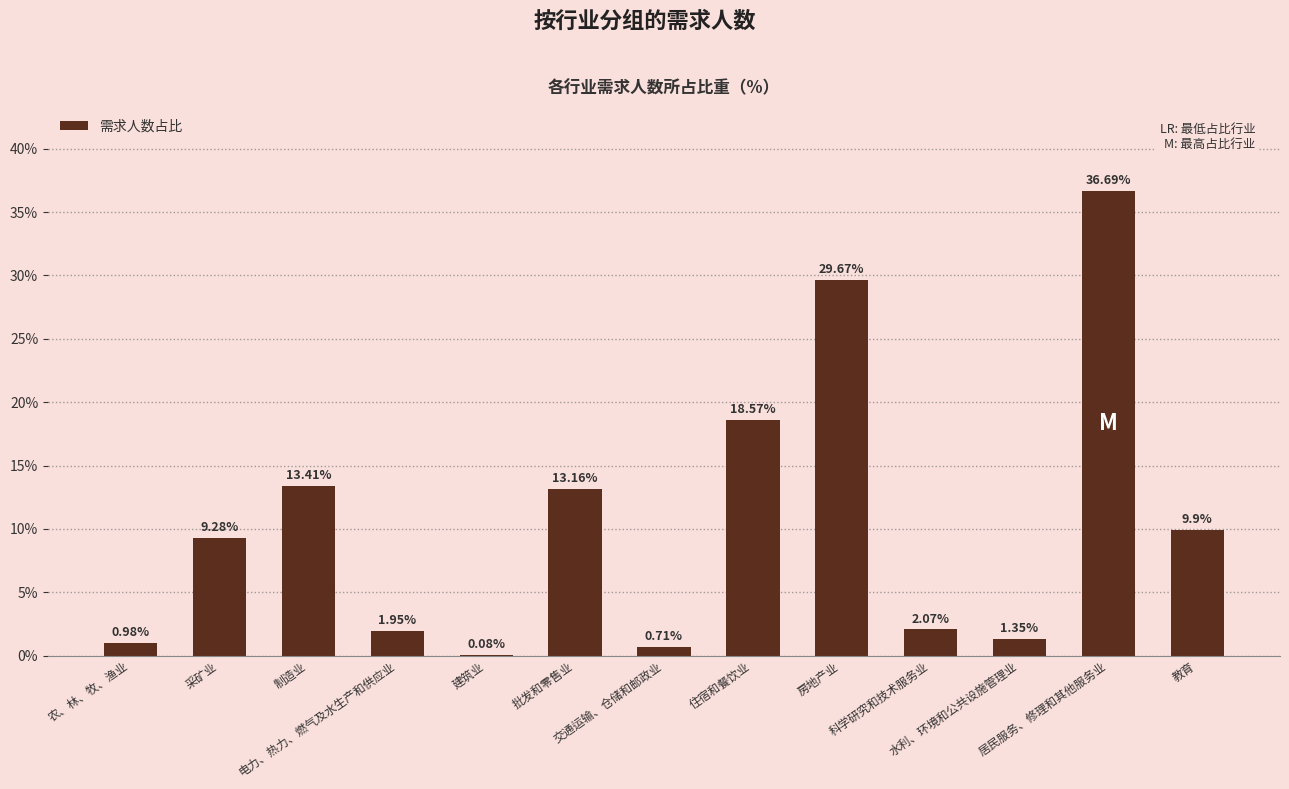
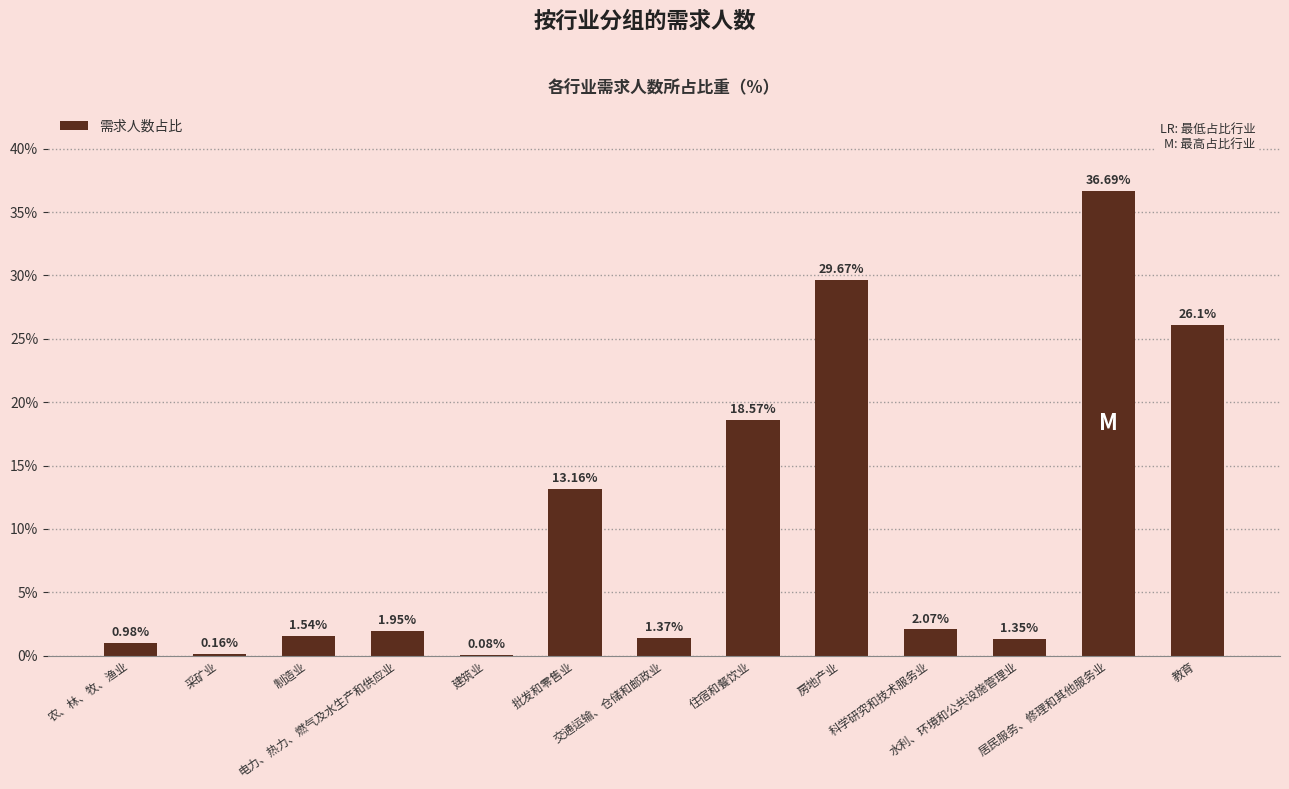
采矿业: 9.28% -> 0.16%
制造业: 13.41% -> 1.54%
交通运输、仓储和邮政业: 0.71% -> 1.37%
教育: 9.9% -> 26.1%
